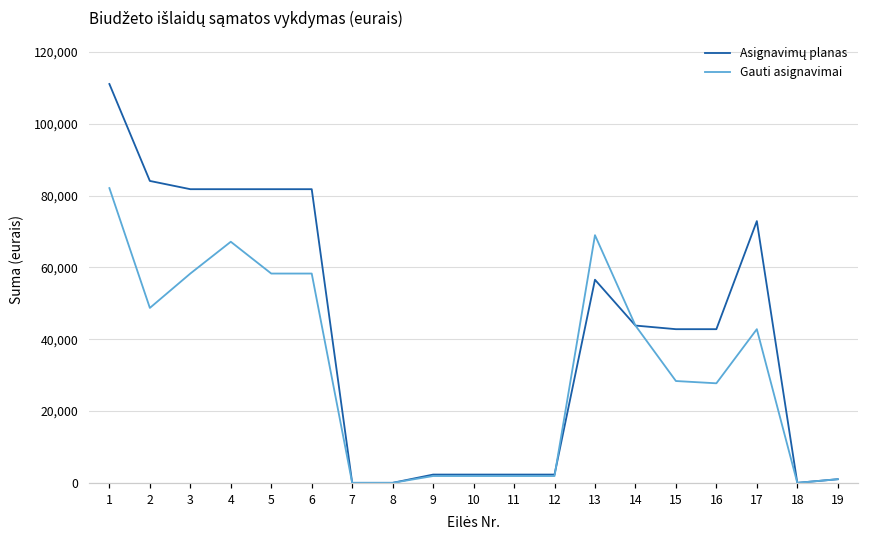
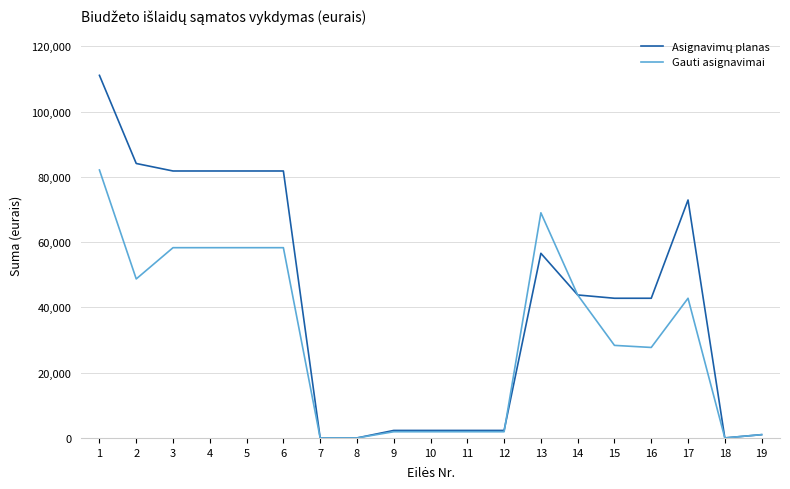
Gauti asignavimai, 4: 67,000 -> 58,000
